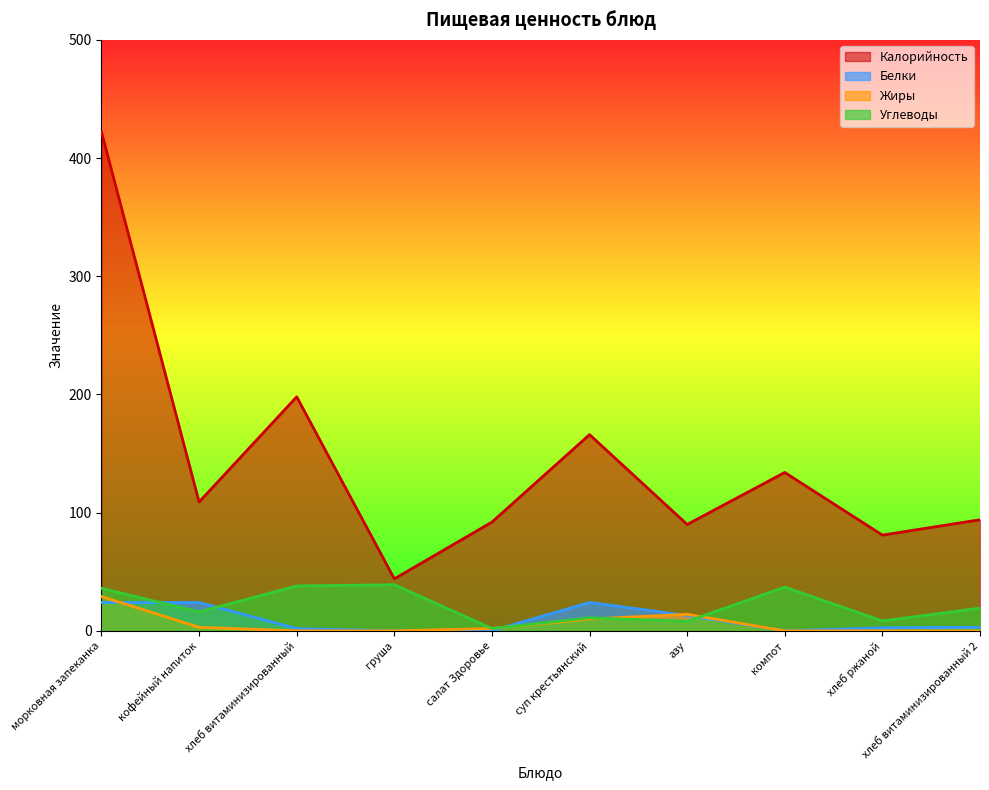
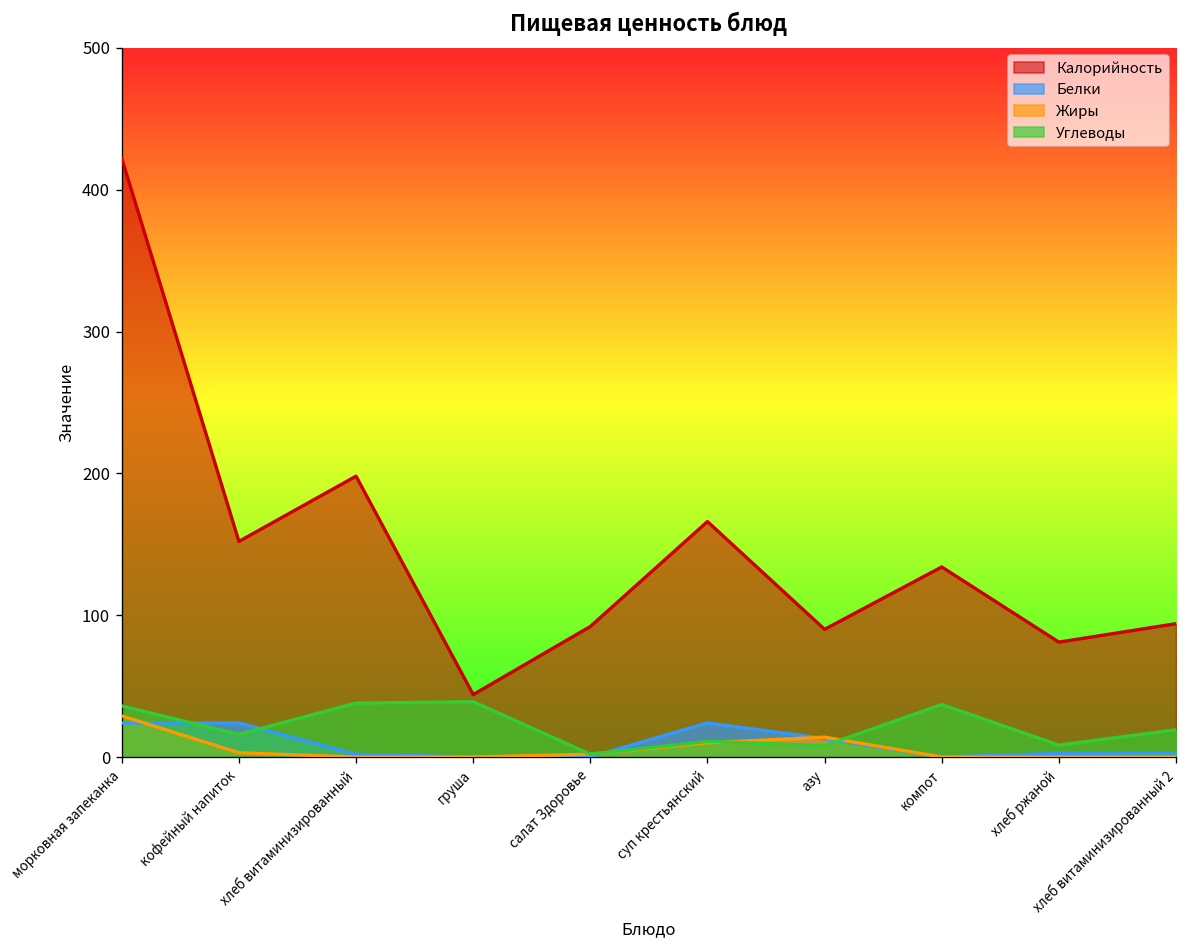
Калорийность, кофейный напиток: 109 -> 152
